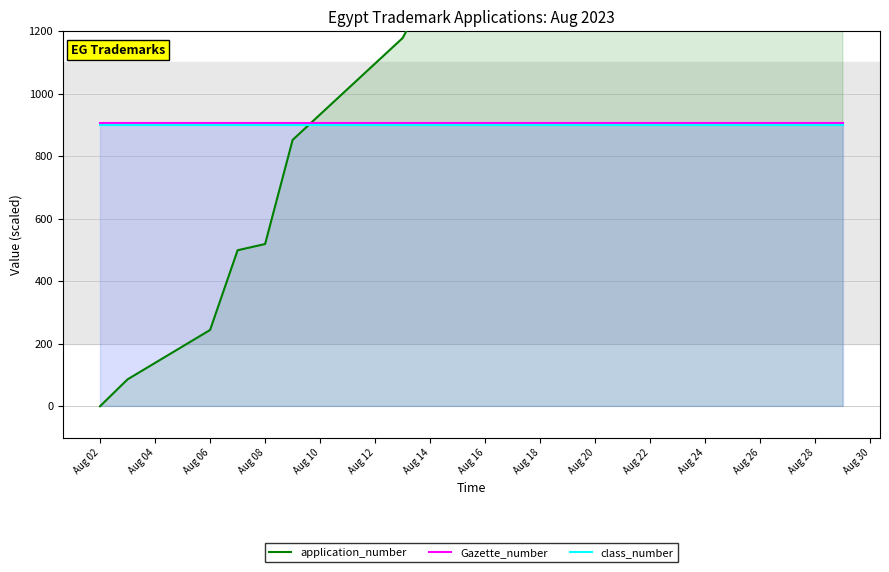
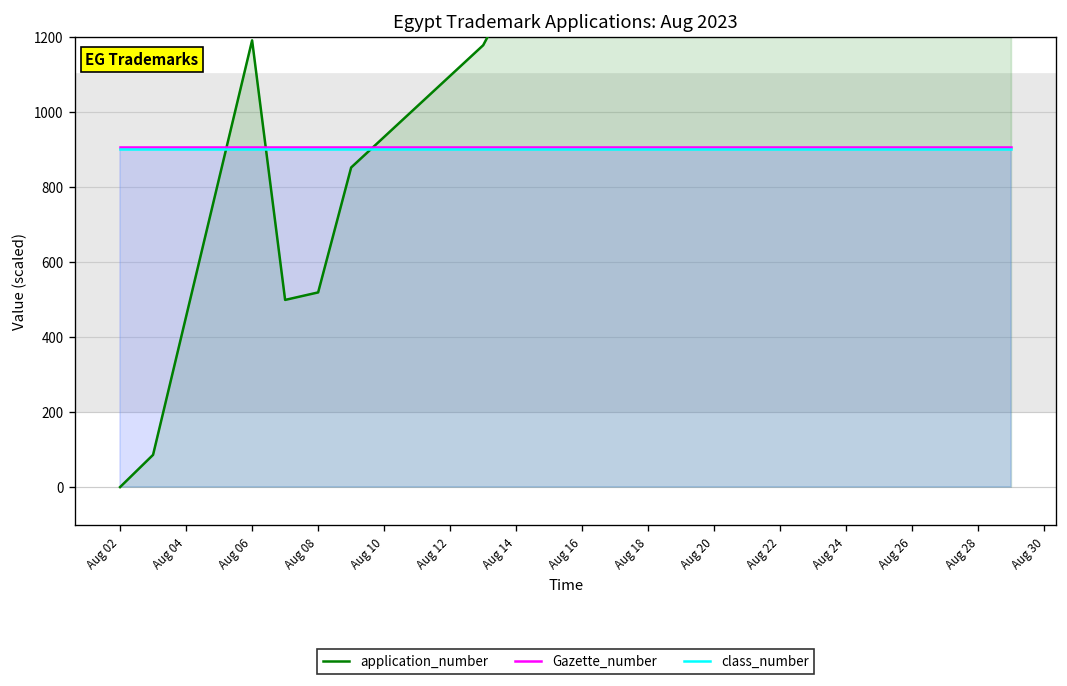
application_number, Aug 06: 240 -> 1190
